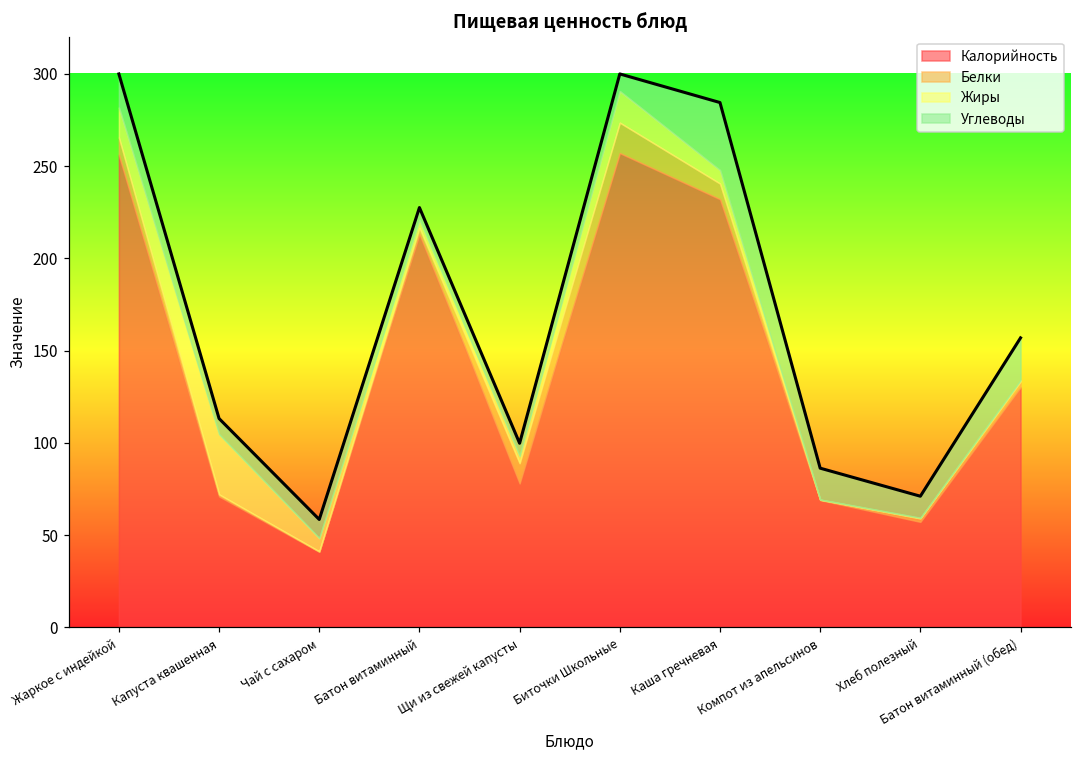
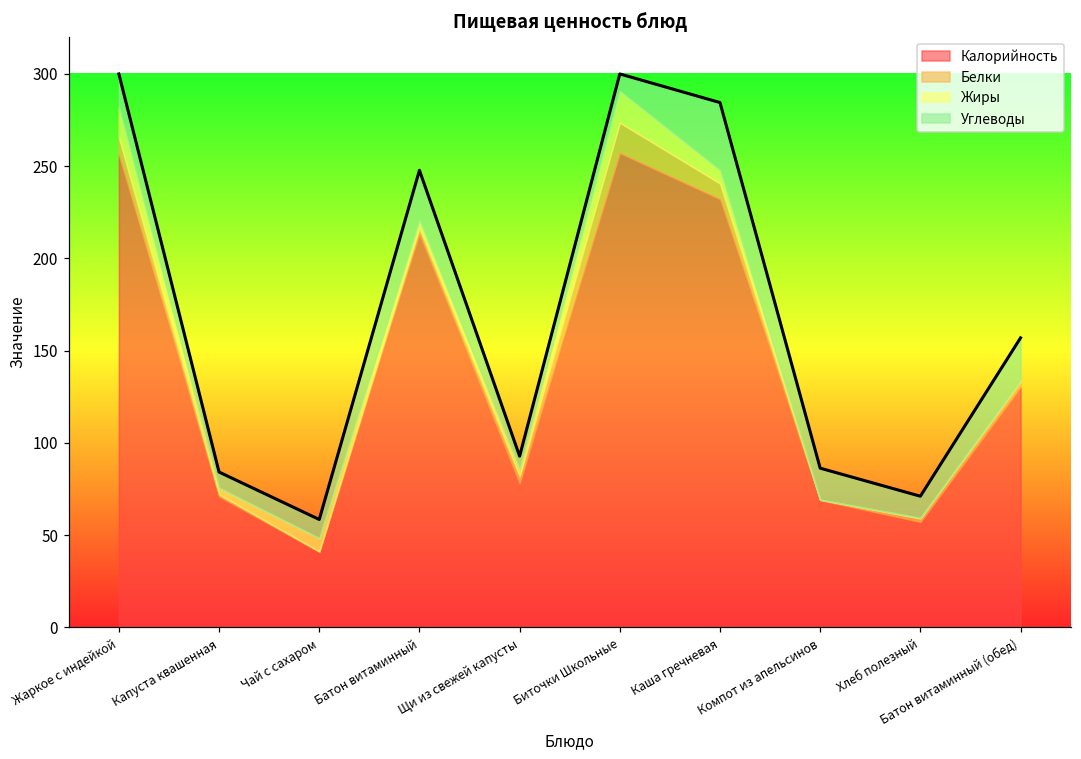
Жиры, Капуста квашенная: 33 -> 4
Углеводы, Батон витаминный: 7 -> 27
Белки, Щи из свежей капусты: 11 -> 4
